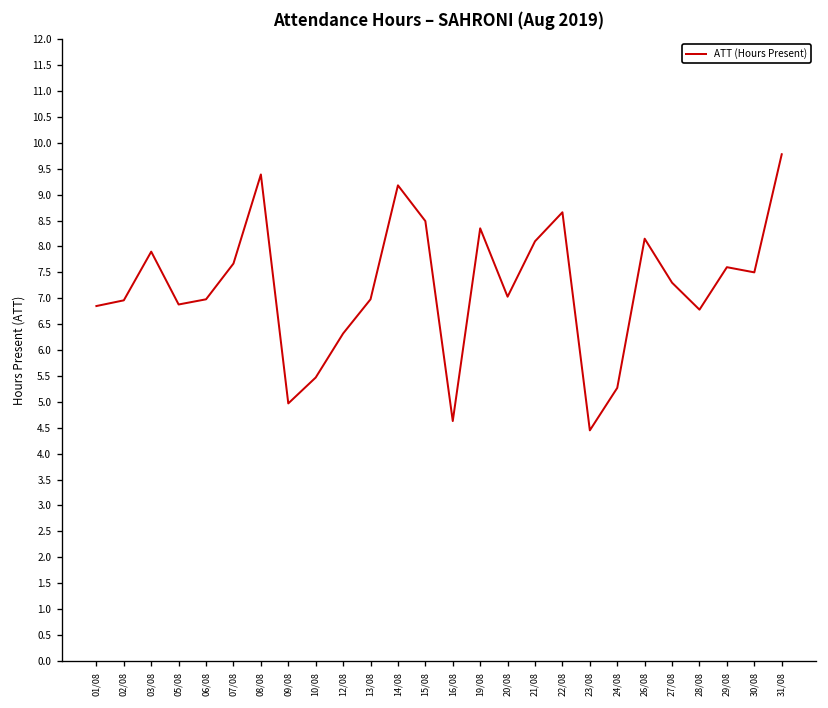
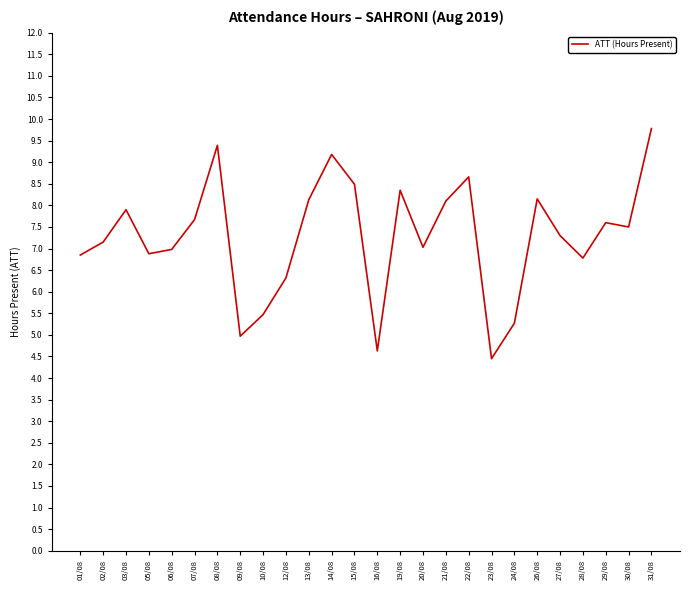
02/08: 7.0 -> 7.2
13/08: 7.0 -> 8.1
